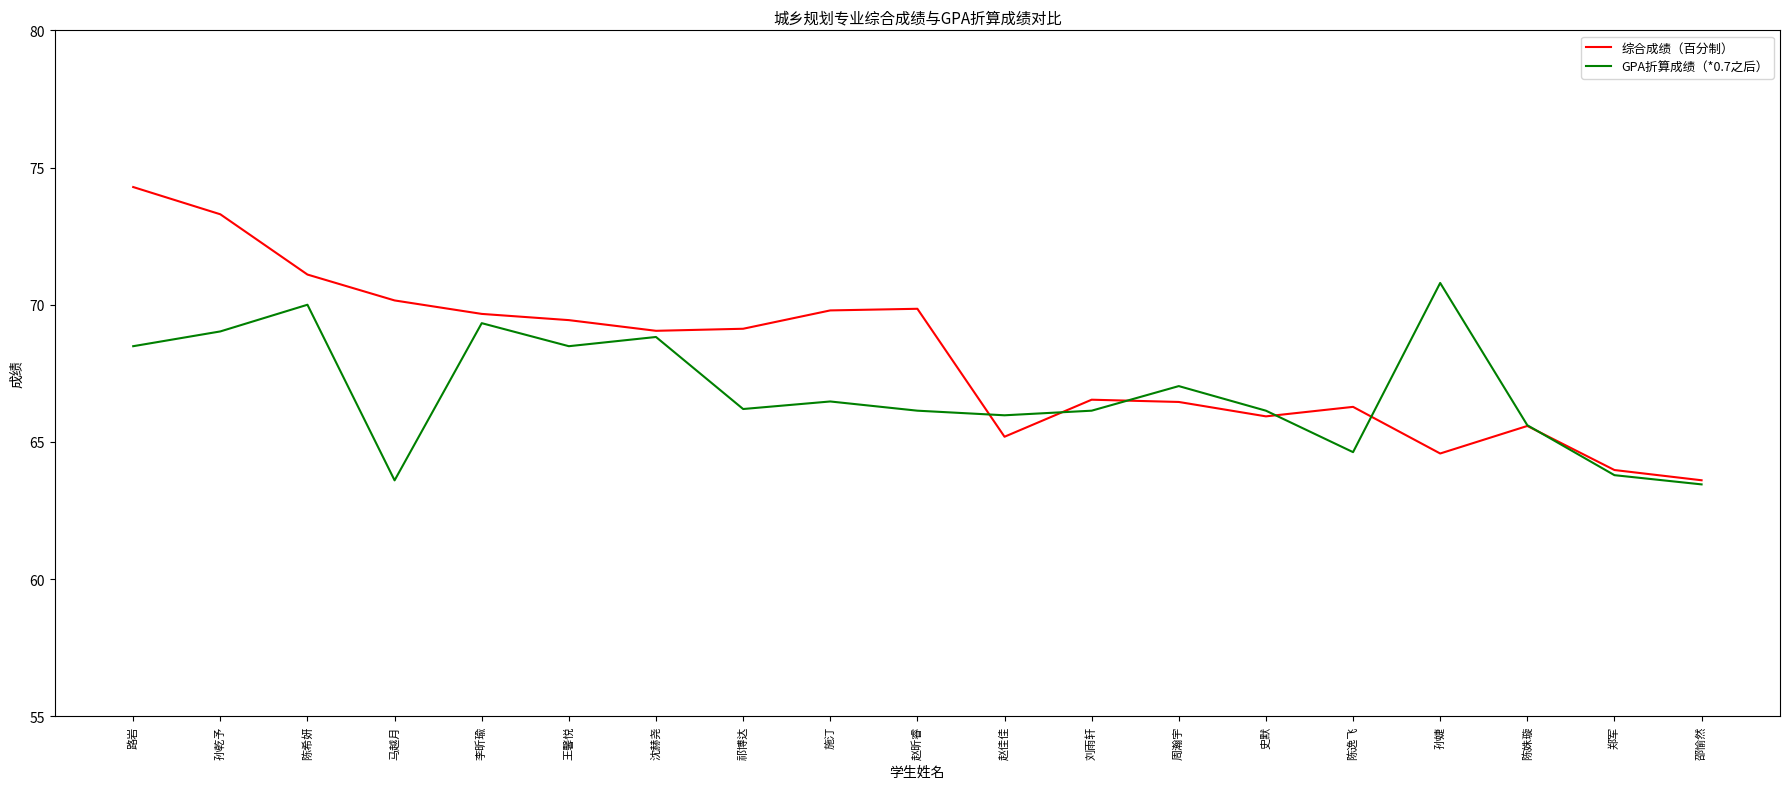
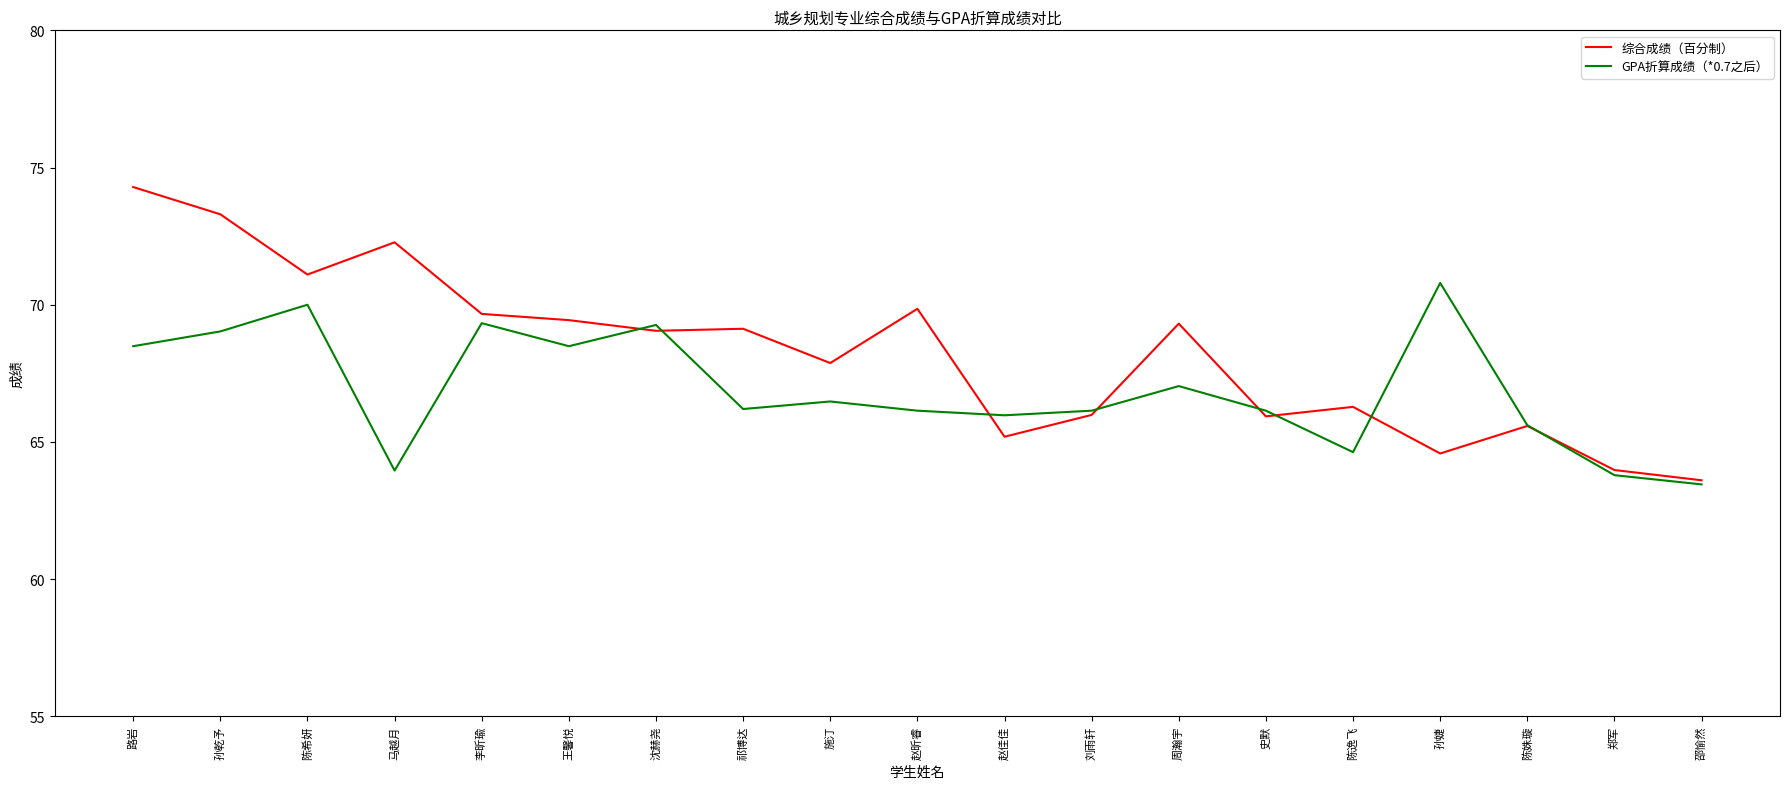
综合成绩（百分制）, 马越月: 70.2 -> 72.3
GPA折算成绩（*0.7之后）, 马越月: 63.6 -> 64.0
GPA折算成绩（*0.7之后）, 沈赫尧: 68.8 -> 69.3
综合成绩（百分制）, 施汀: 69.8 -> 67.9
综合成绩（百分制）, 刘雨轩: 66.5 -> 66.0
综合成绩（百分制）, 周瀚宇: 66.5 -> 69.3
